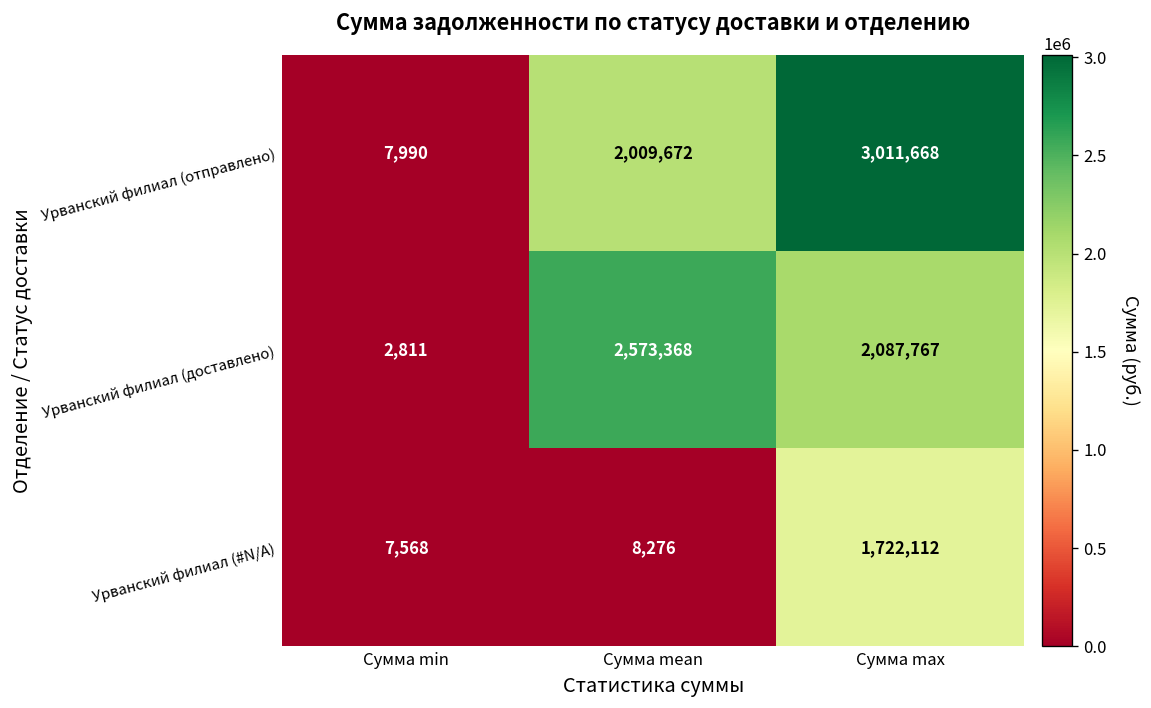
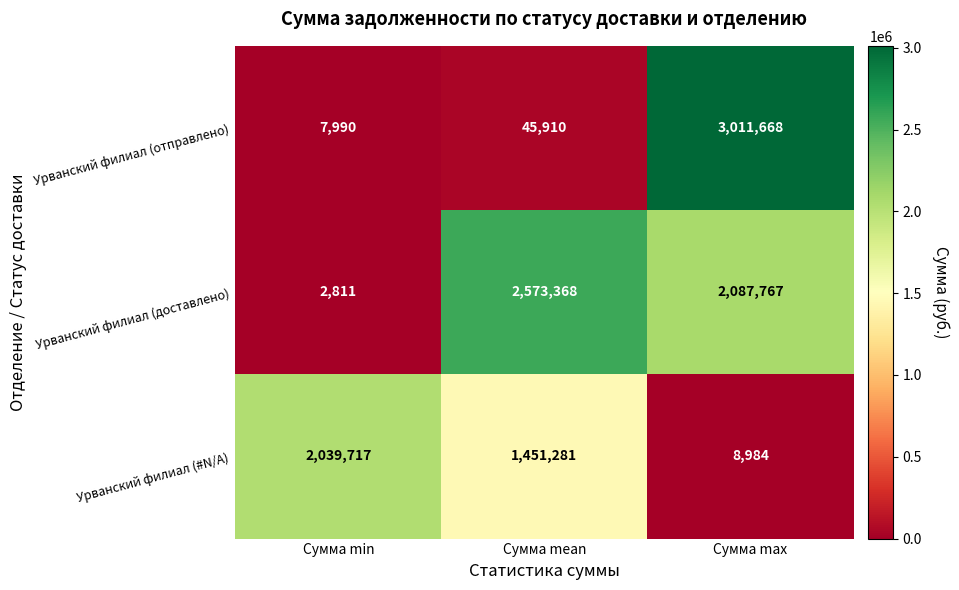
Урванский филиал (отправлено), Сумма mean: 2,009,672 -> 45,910
Урванский филиал (#N/A), Сумма min: 7,568 -> 2,039,717
Урванский филиал (#N/A), Сумма mean: 8,276 -> 1,451,281
Урванский филиал (#N/A), Сумма max: 1,722,112 -> 8,984
